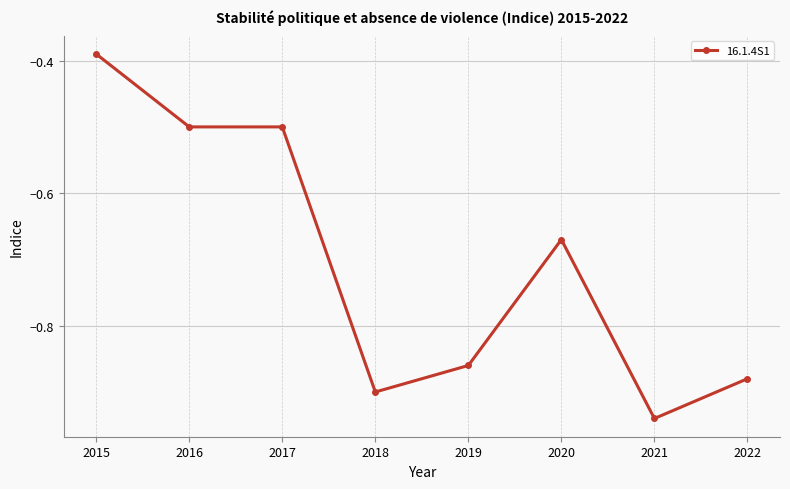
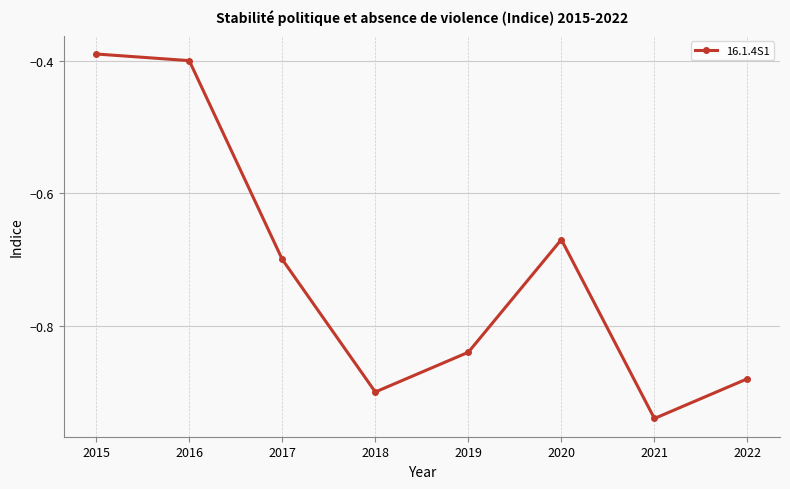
2016: -0.5 -> -0.4
2017: -0.5 -> -0.7
2019: -0.86 -> -0.84
